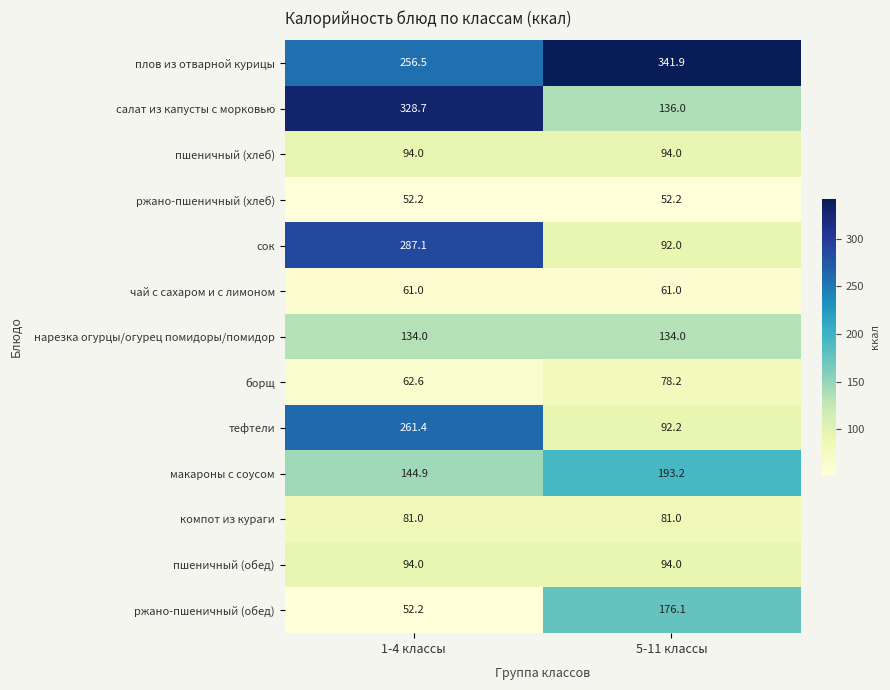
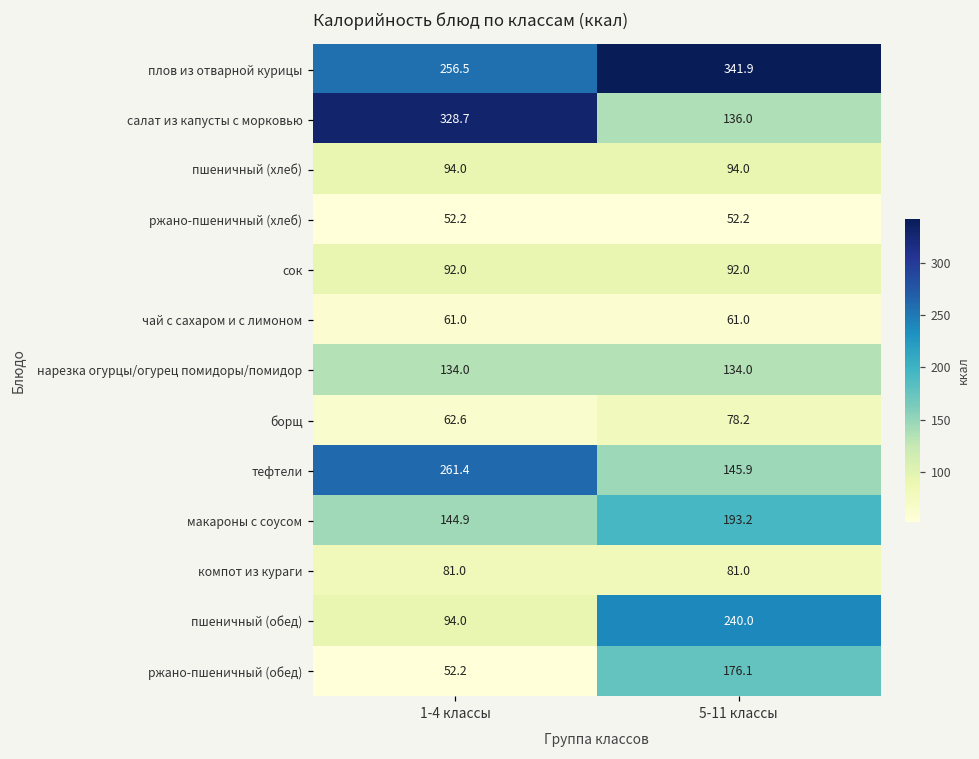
сок, 1-4 классы: 287.1 -> 92.0
тефтели, 5-11 классы: 92.2 -> 145.9
пшеничный (обед), 5-11 классы: 94.0 -> 240.0
